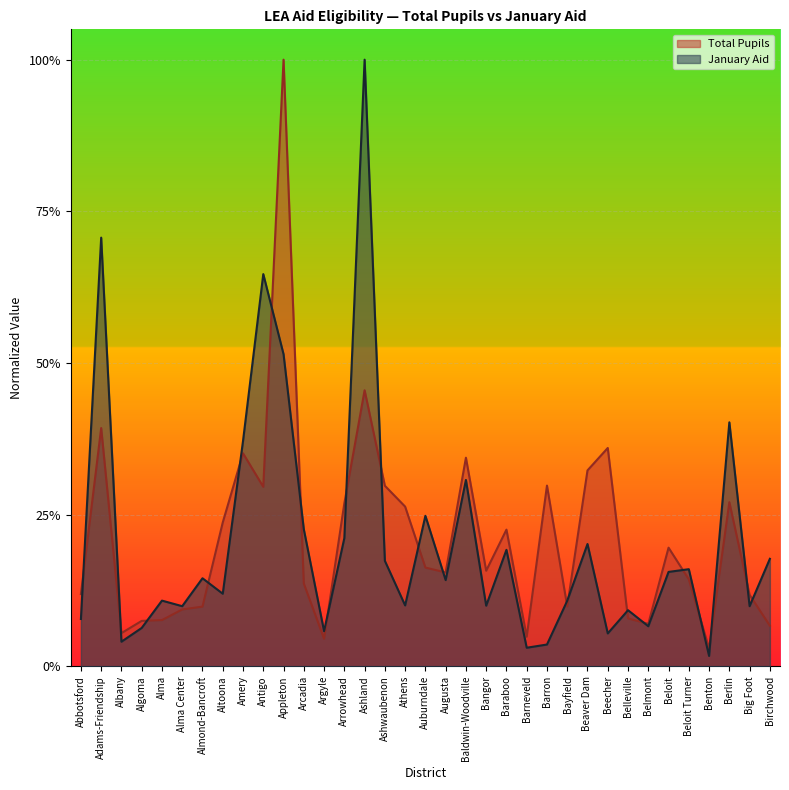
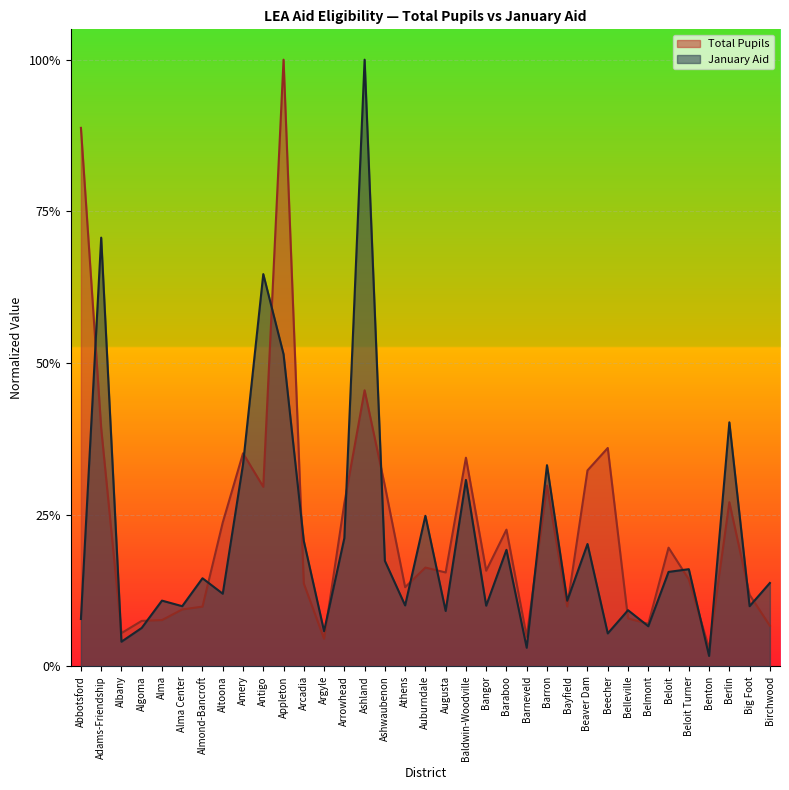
Total Pupils, Abbotsford: 12% -> 89%
January Aid, Amery: 37% -> 33%
January Aid, Arcadia: 23% -> 21%
Total Pupils, Athens: 26% -> 13%
January Aid, Augusta: 14% -> 9%
January Aid, Barron: 4% -> 33%
January Aid, Birchwood: 18% -> 14%
